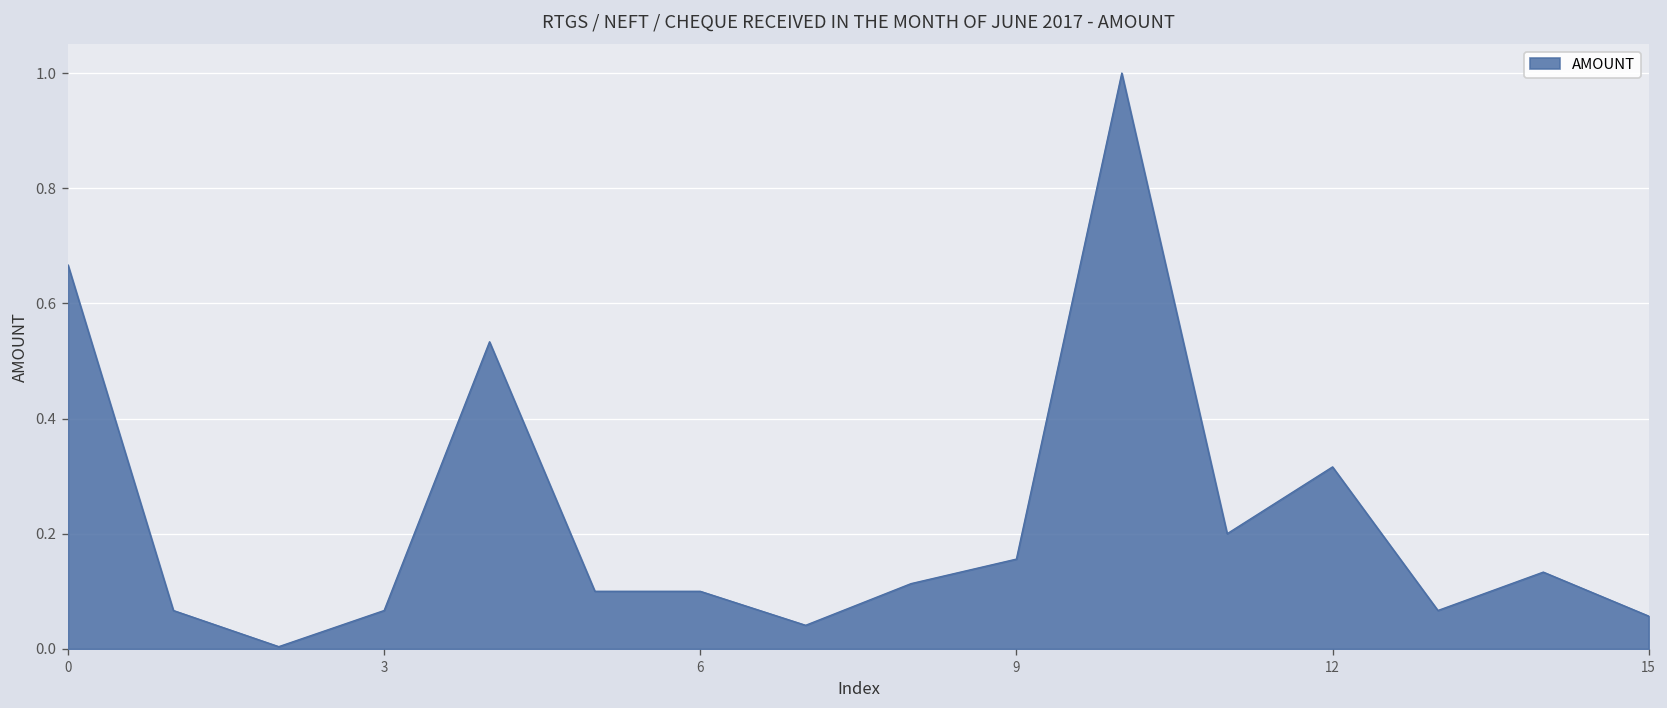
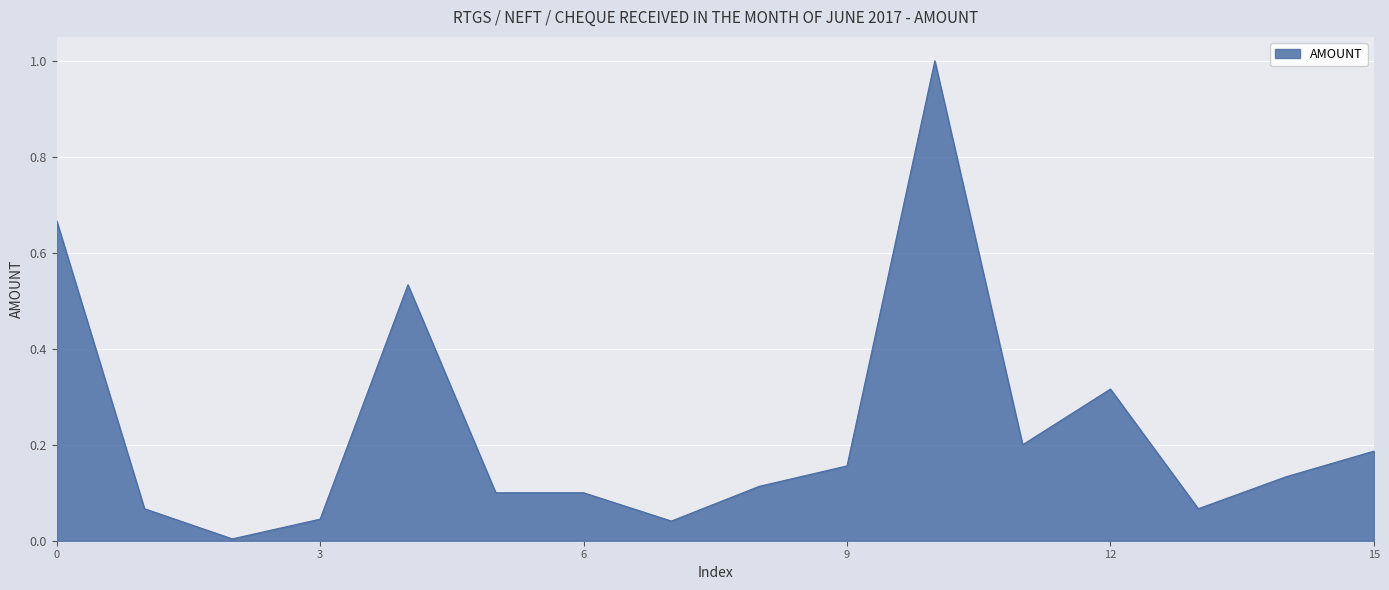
3: 0.07 -> 0.04
15: 0.06 -> 0.19
